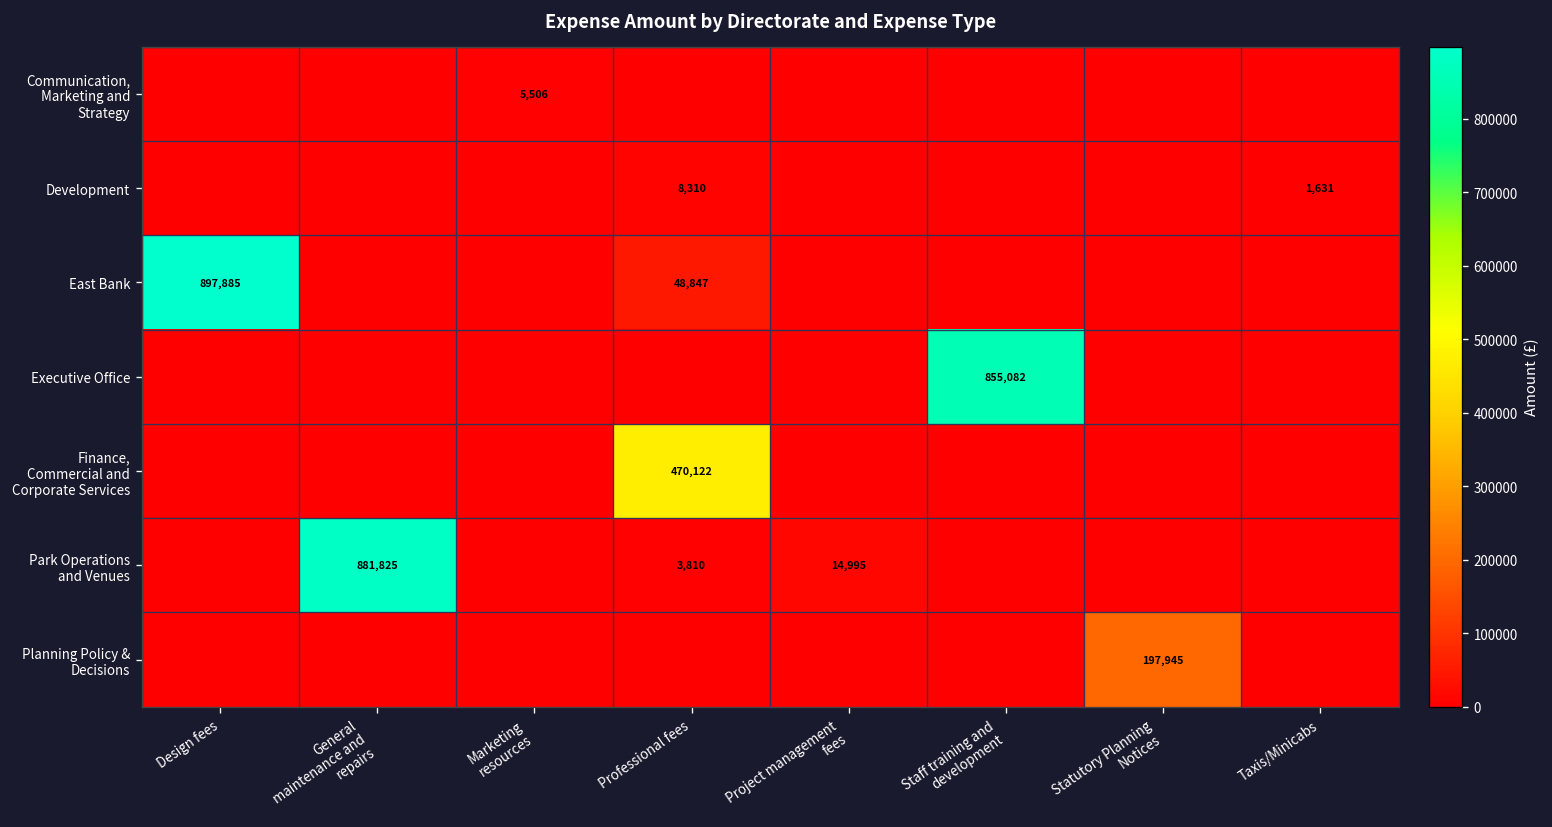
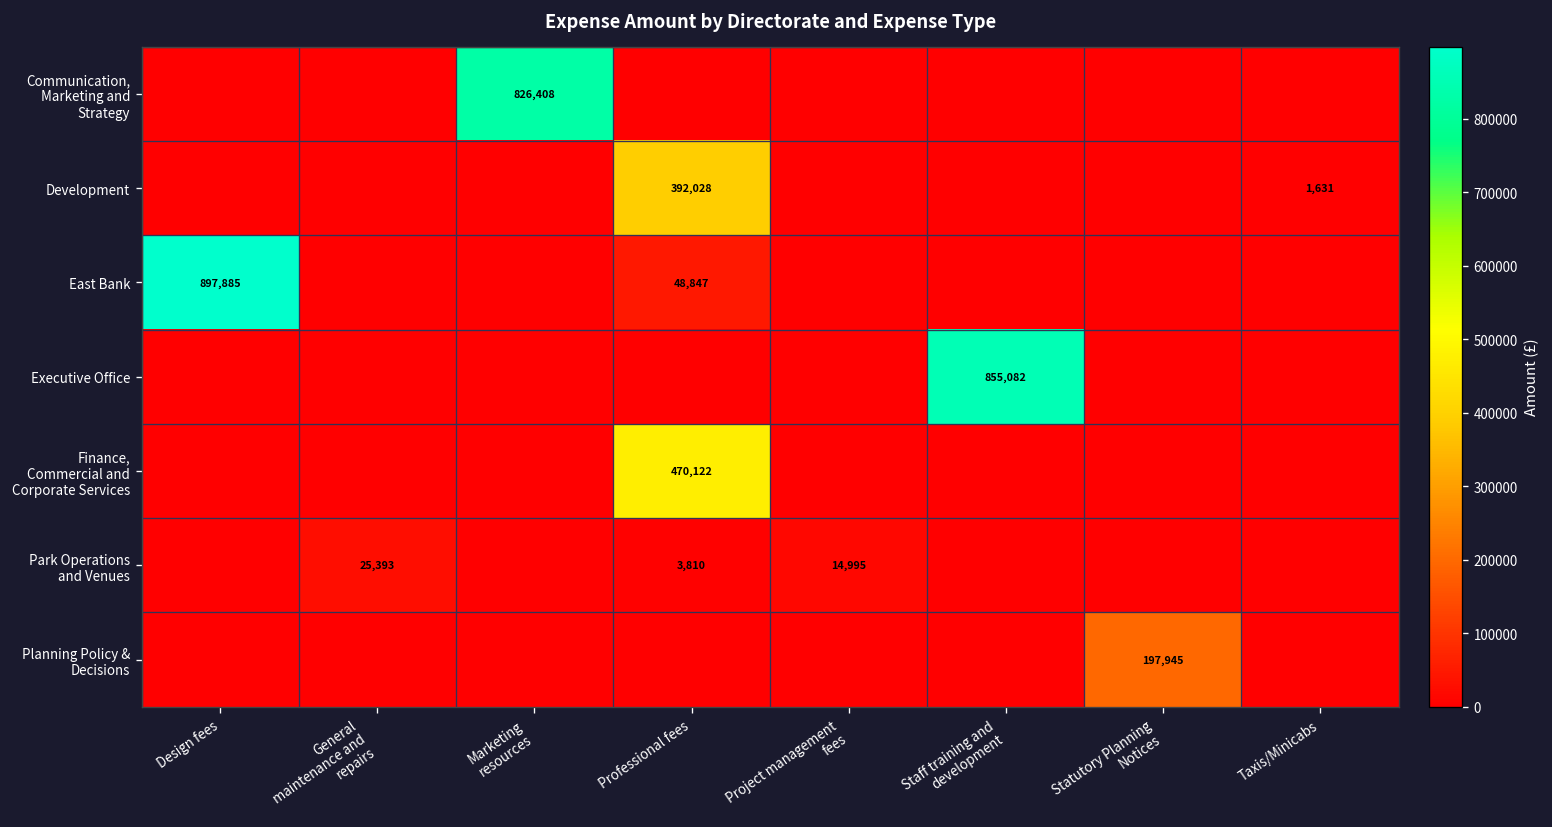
Communication, Marketing and Strategy, Marketing resources: 5,506 -> 826,408
Development, Professional fees: 8,310 -> 392,028
Park Operations and Venues, General maintenance and repairs: 881,825 -> 25,393
